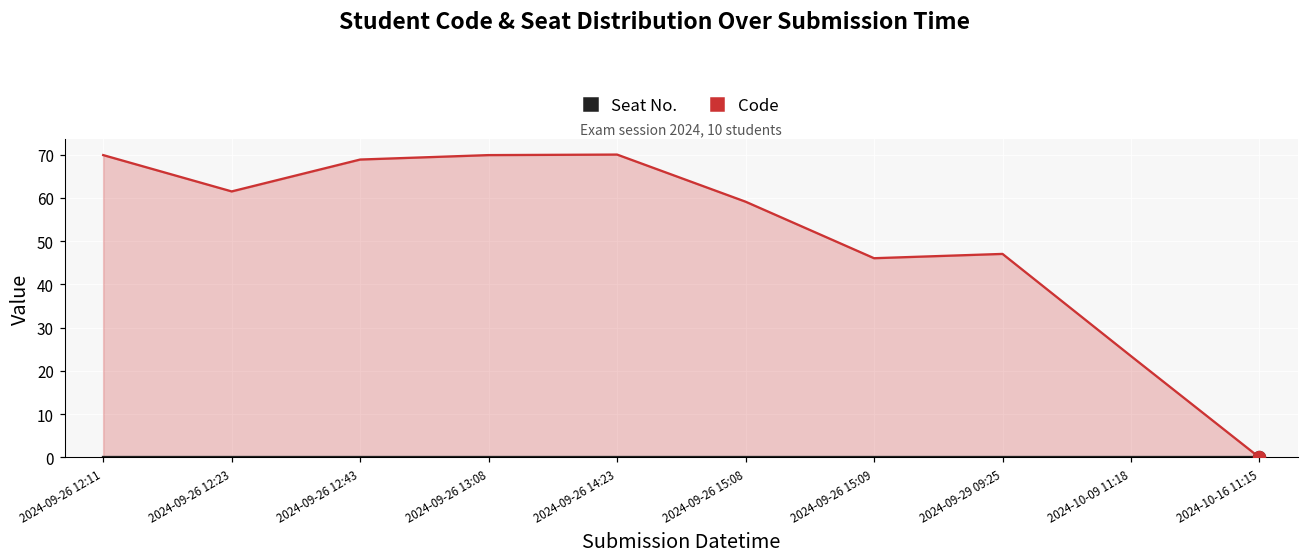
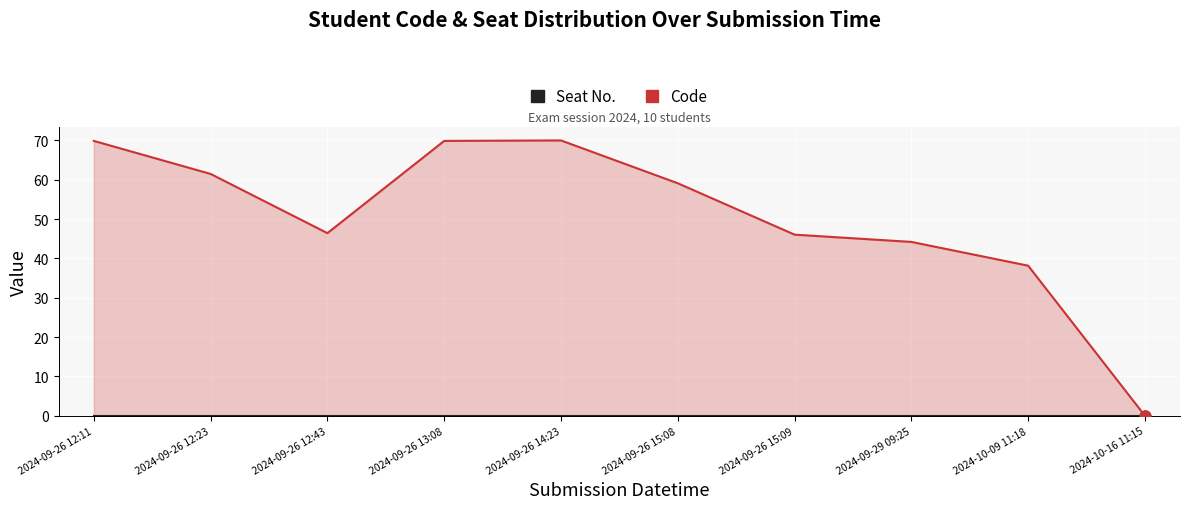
Code, 2024-09-26 12:43: 69 -> 46
Code, 2024-09-29 09:25: 47 -> 44
Code, 2024-10-09 11:18: 23 -> 38
